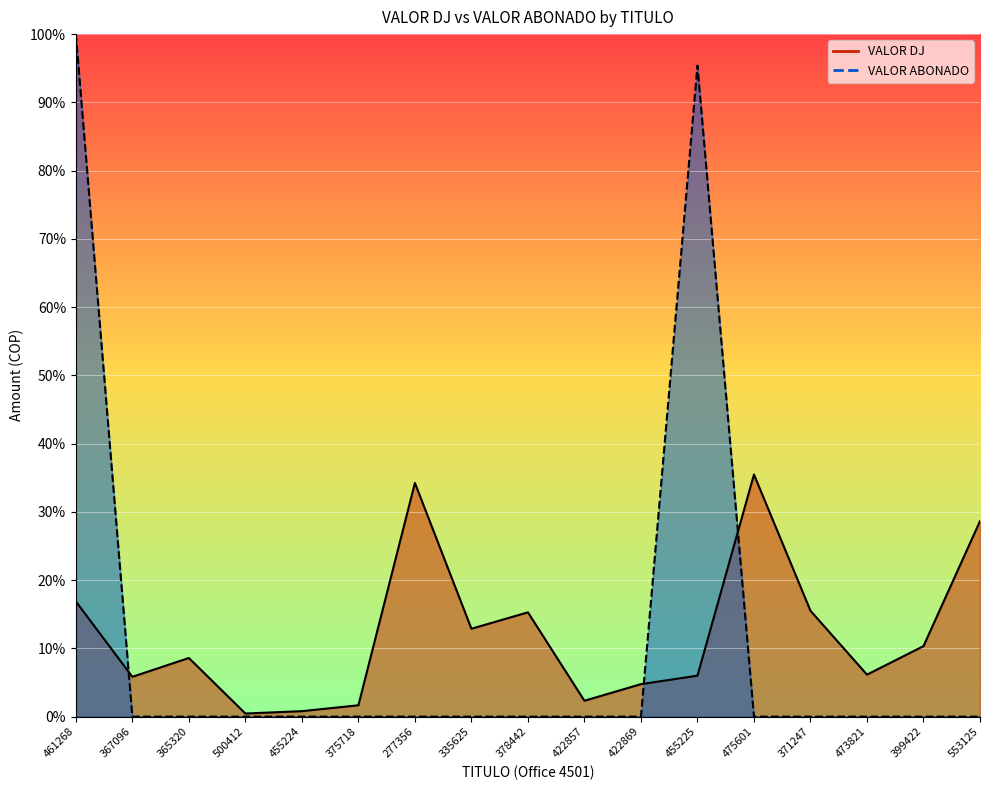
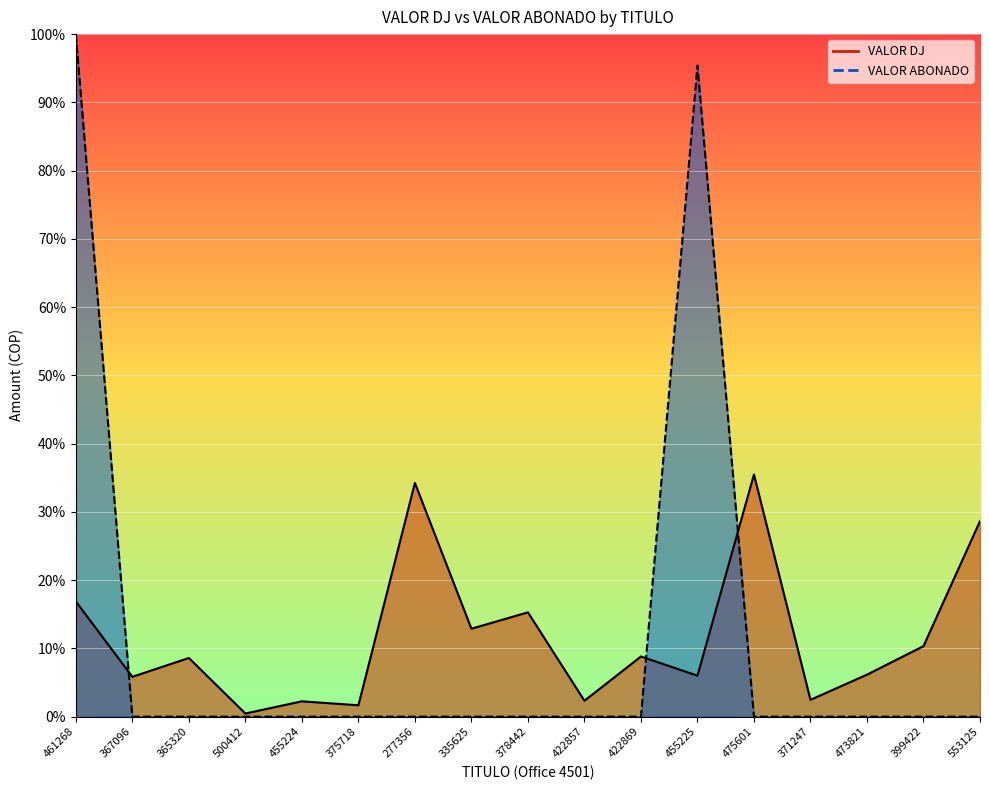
VALOR DJ, 455224: 1% -> 2%
VALOR DJ, 422869: 5% -> 9%
VALOR DJ, 371247: 16% -> 2%
